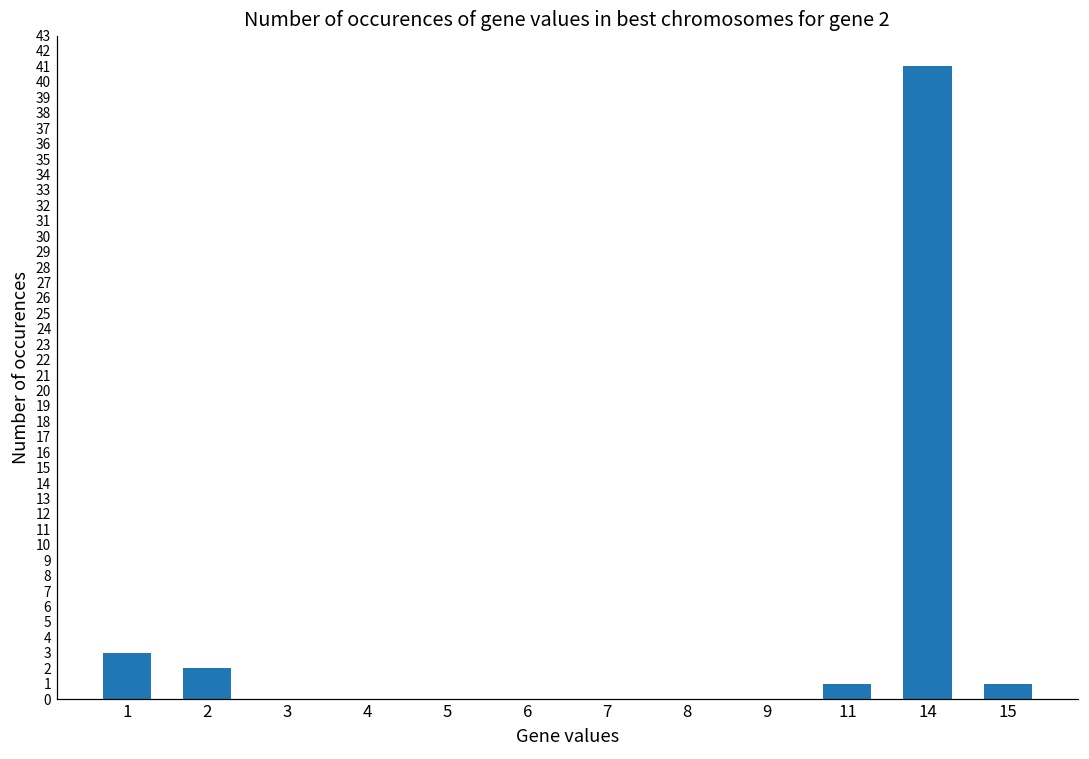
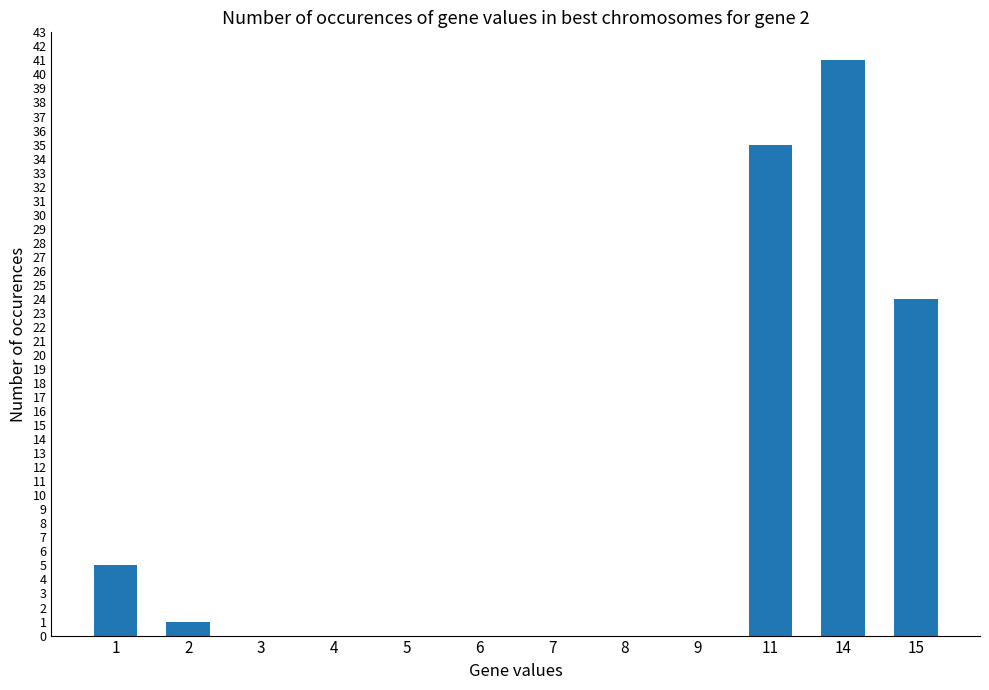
1: 3 -> 5
2: 2 -> 1
11: 1 -> 35
15: 1 -> 24
